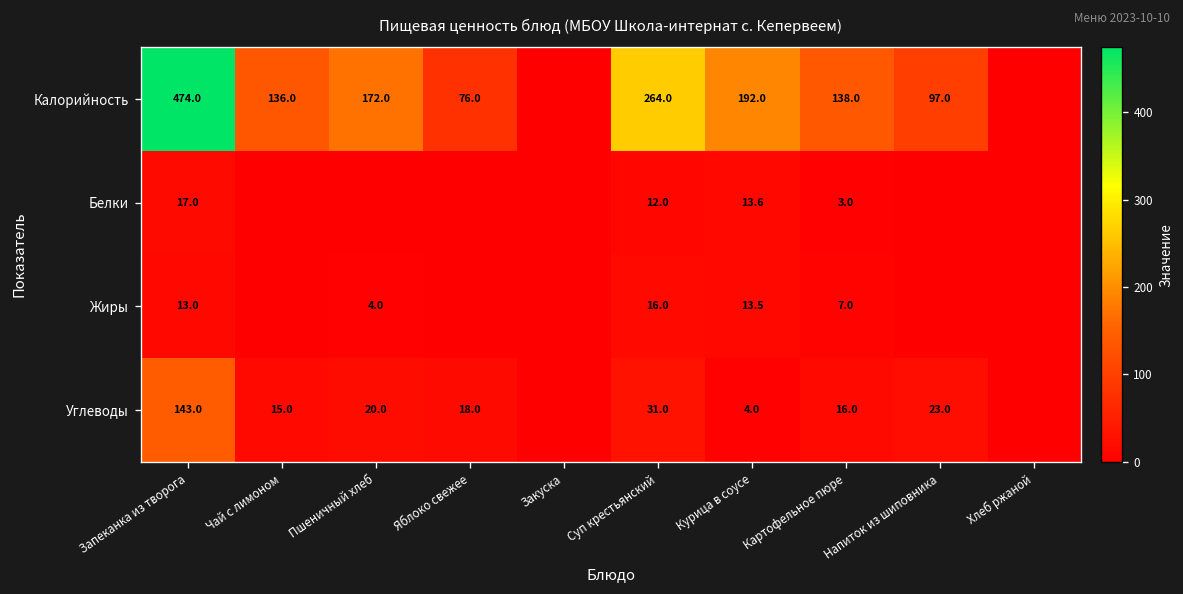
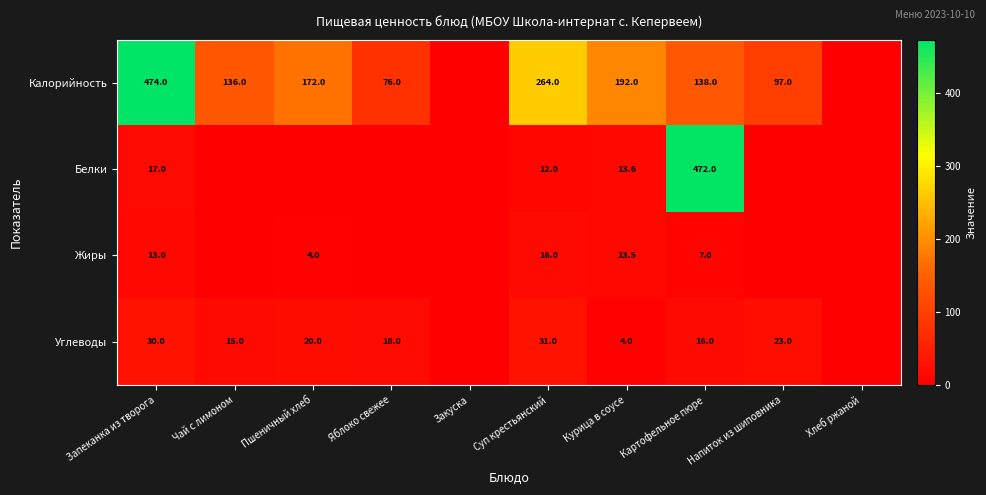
Белки, Картофельное пюре: 3.0 -> 472.0
Углеводы, Запеканка из творога: 143.0 -> 30.0
